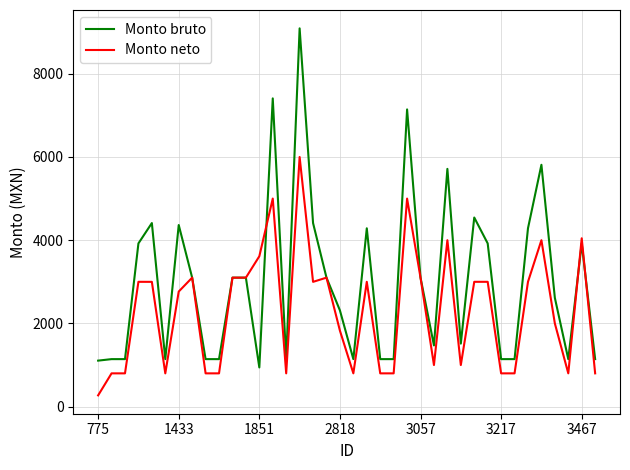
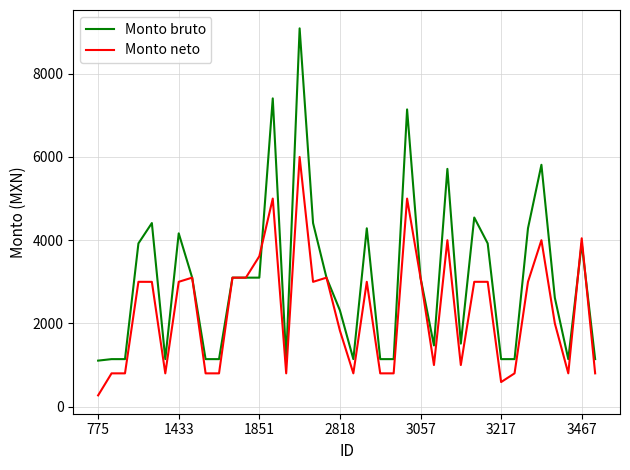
Monto bruto, 1433: 4400 -> 4200
Monto neto, 1433: 2800 -> 3000
Monto bruto, 1851: 900 -> 3100
Monto neto, 3217: 800 -> 600
